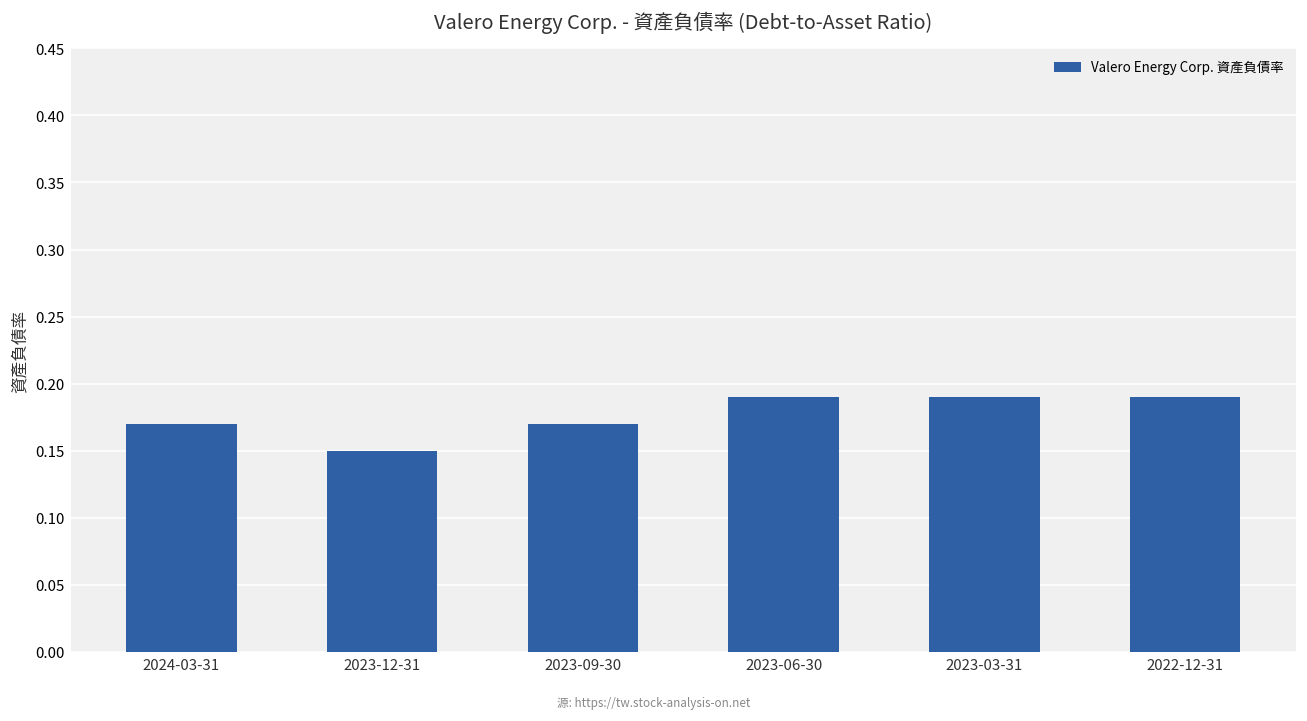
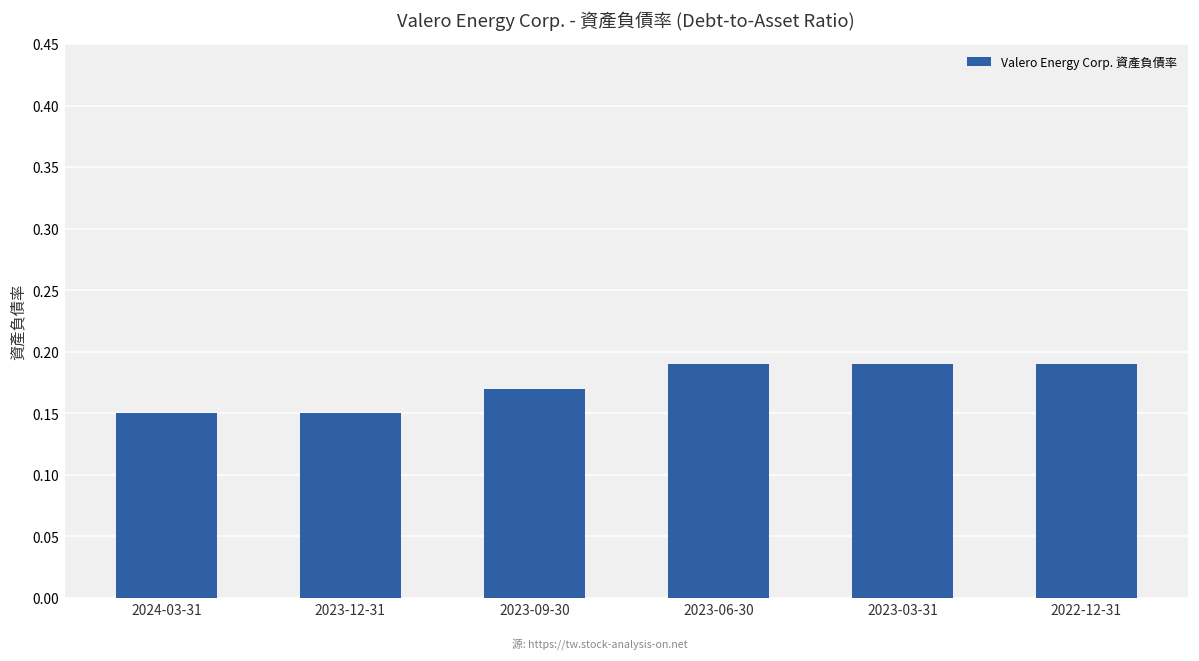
2024-03-31: 0.17 -> 0.15
